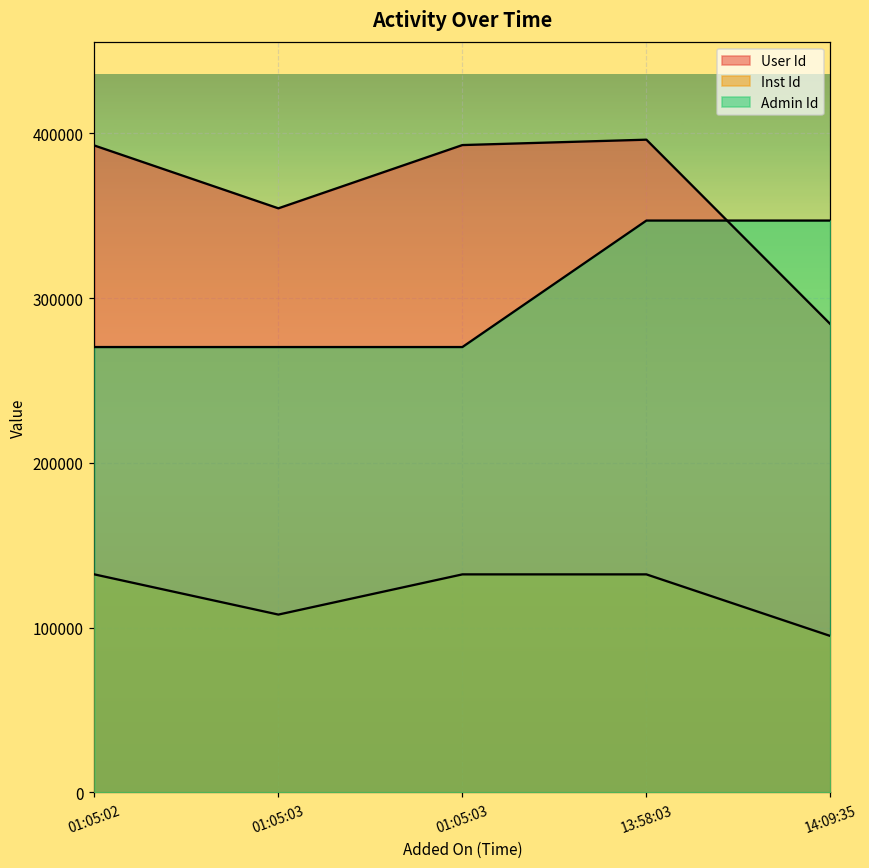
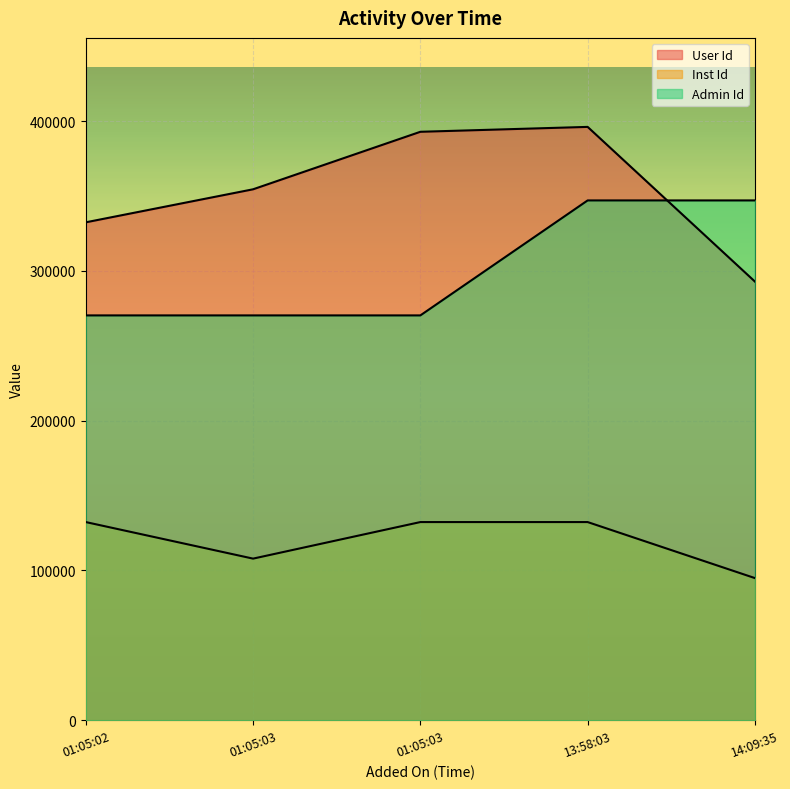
User Id, 01:05:02: 393000 -> 332000
User Id, 14:09:35: 284000 -> 293000
